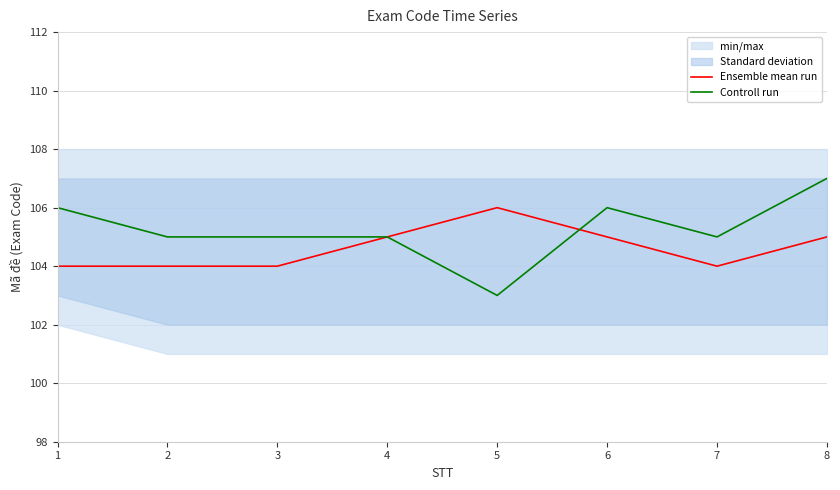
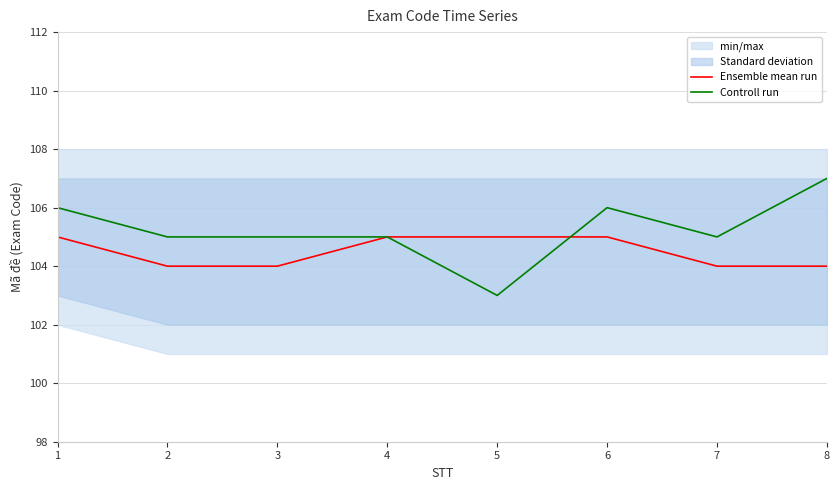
Ensemble mean run, 1: 104 -> 105
Ensemble mean run, 5: 106 -> 105
Ensemble mean run, 8: 105 -> 104
